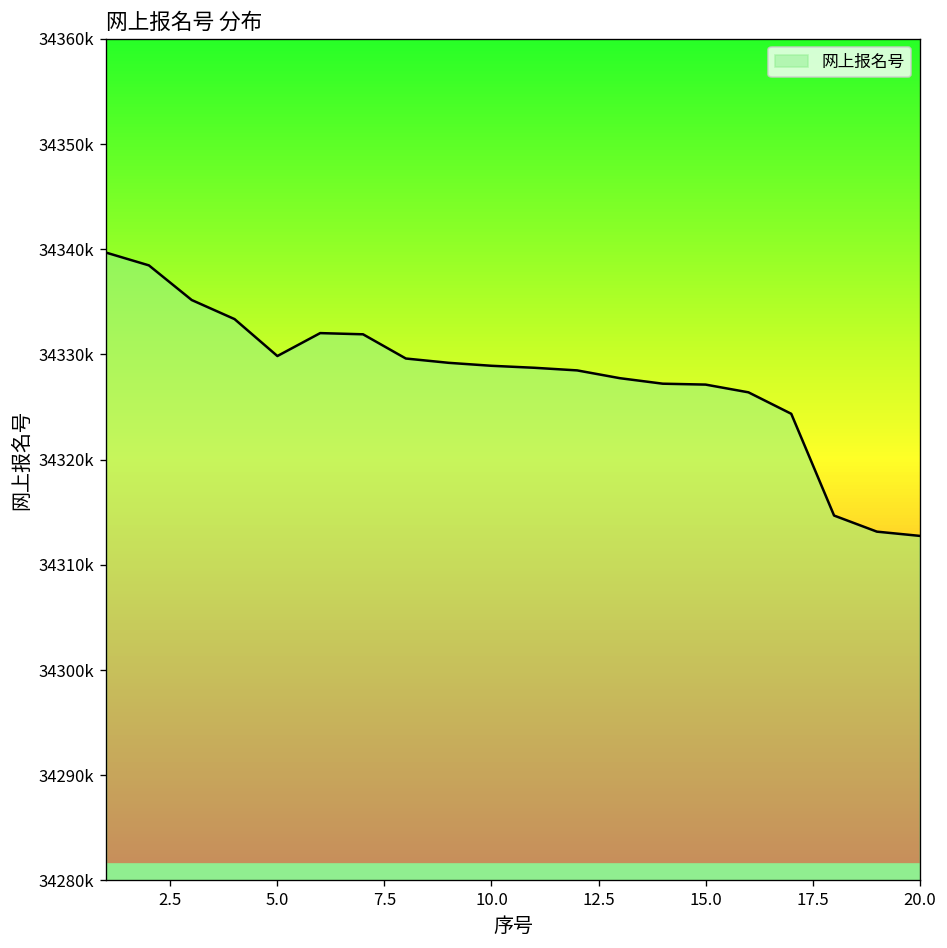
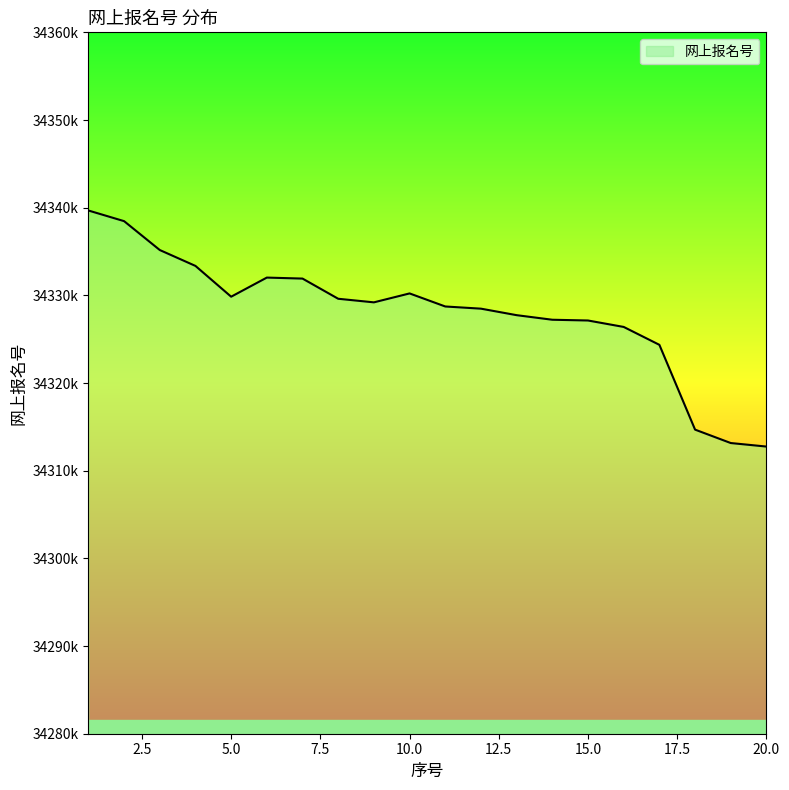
10.0: 34329000 -> 34330000
